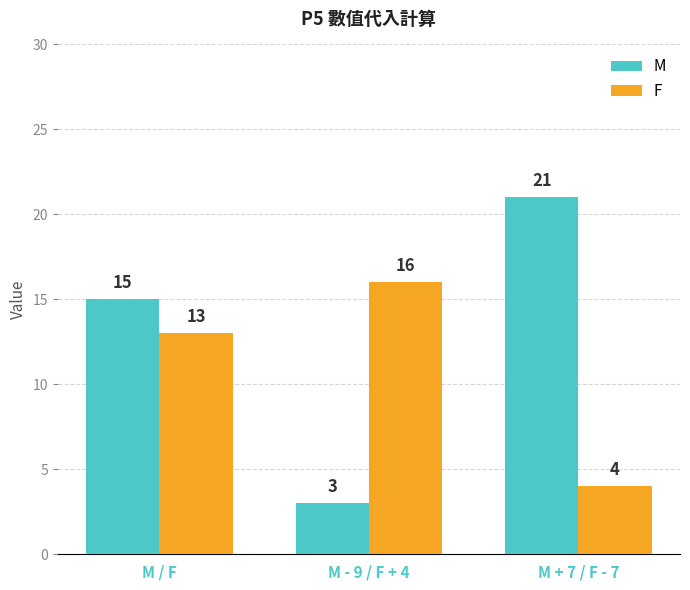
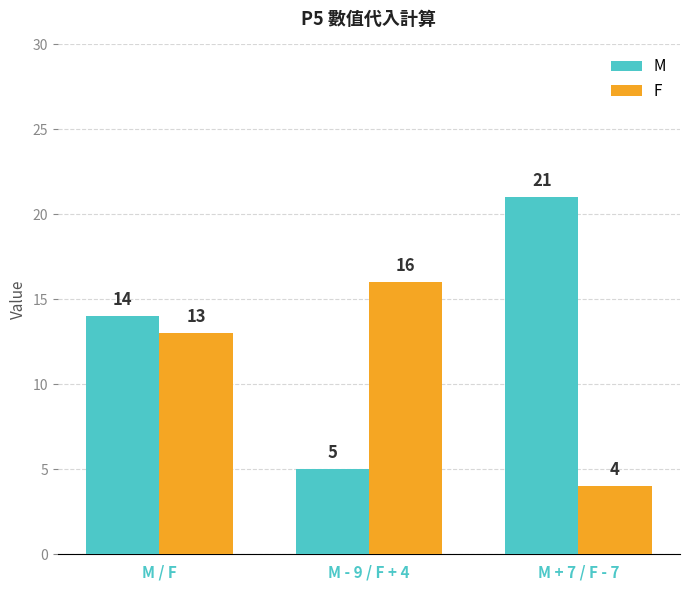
M, M / F: 15 -> 14
M, M - 9 / F + 4: 3 -> 5
